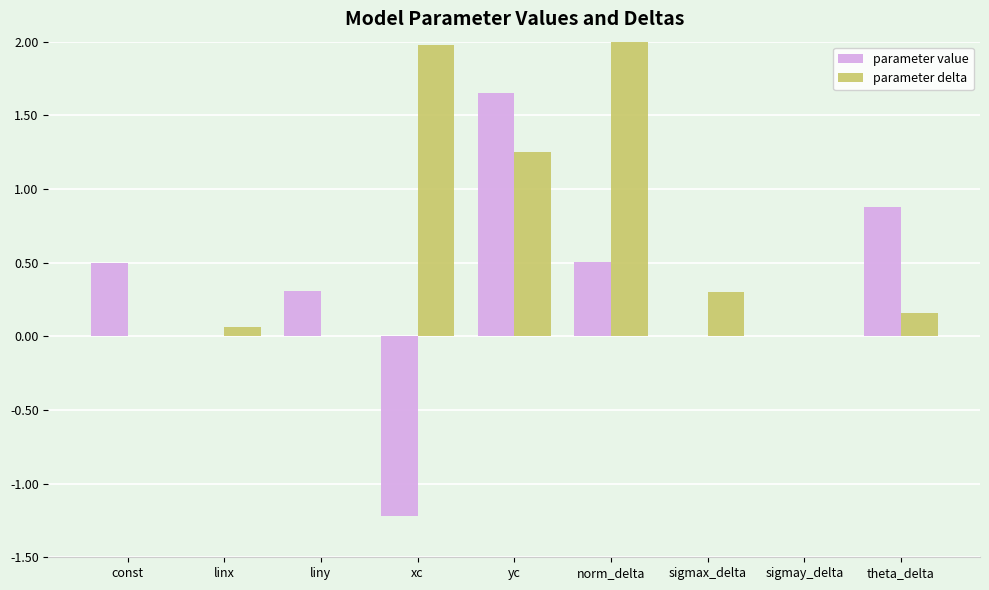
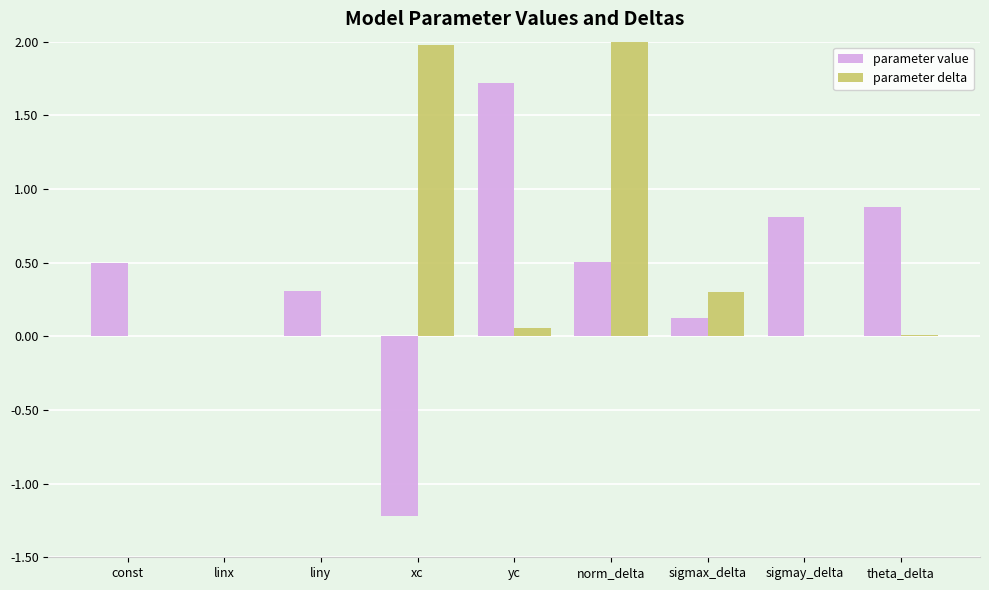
parameter delta, linx: 0.07 -> 0.00
parameter value, yc: 1.65 -> 1.72
parameter delta, yc: 1.25 -> 0.05
parameter value, sigmax_delta: 0.00 -> 0.12
parameter value, sigmay_delta: 0.00 -> 0.81
parameter delta, theta_delta: 0.16 -> 0.01
